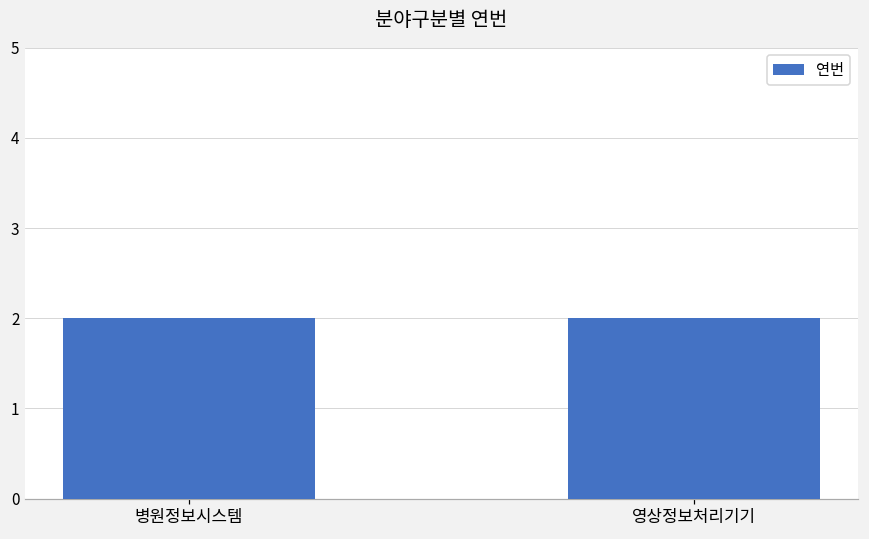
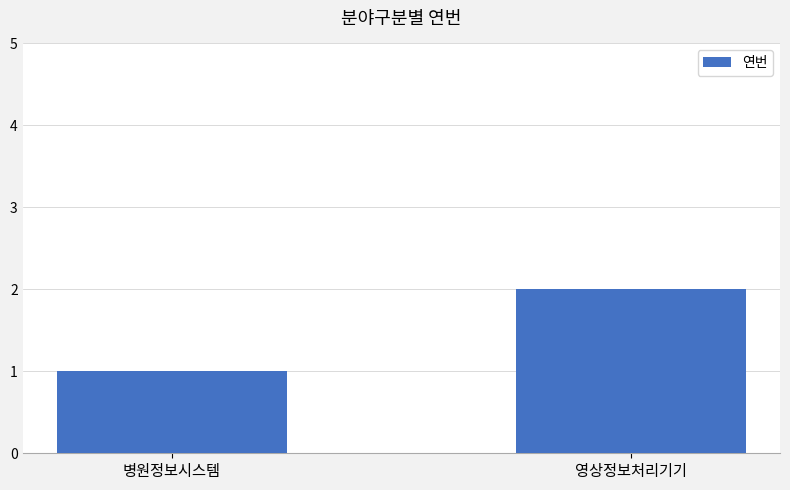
병원정보시스템: 2 -> 1
